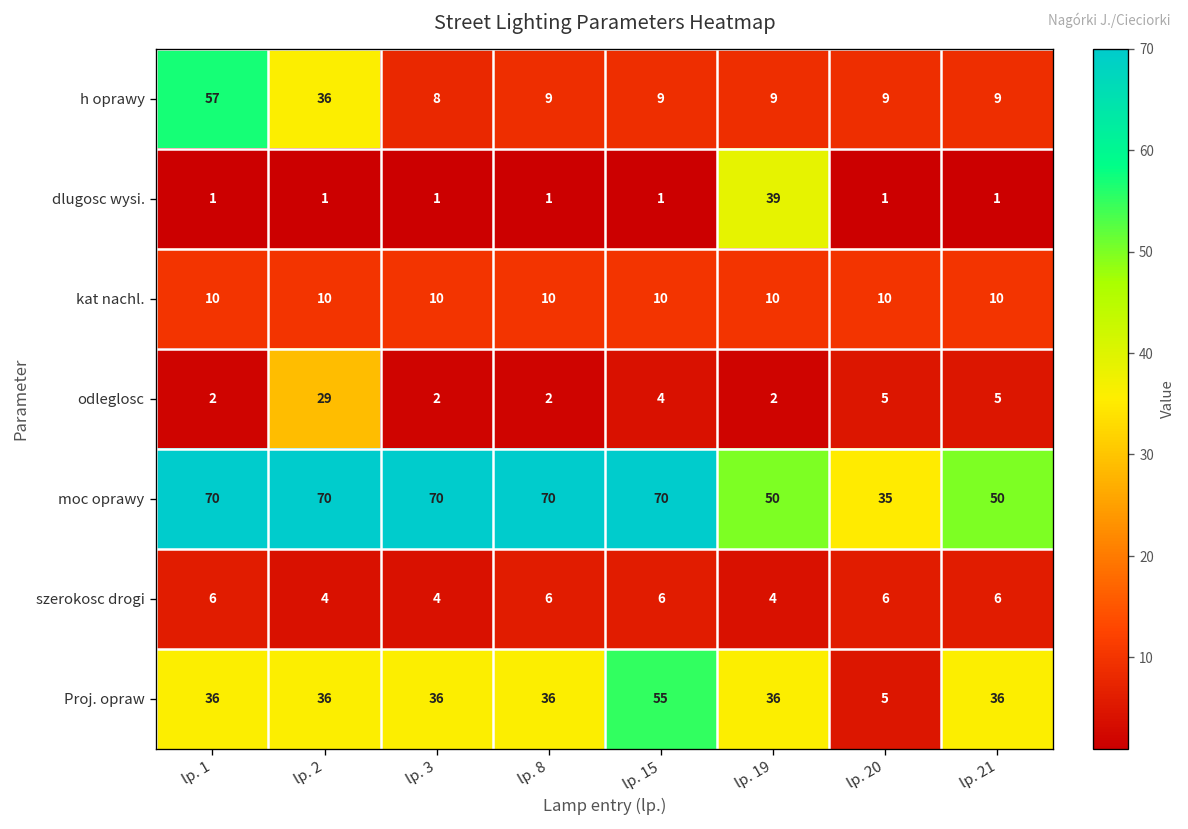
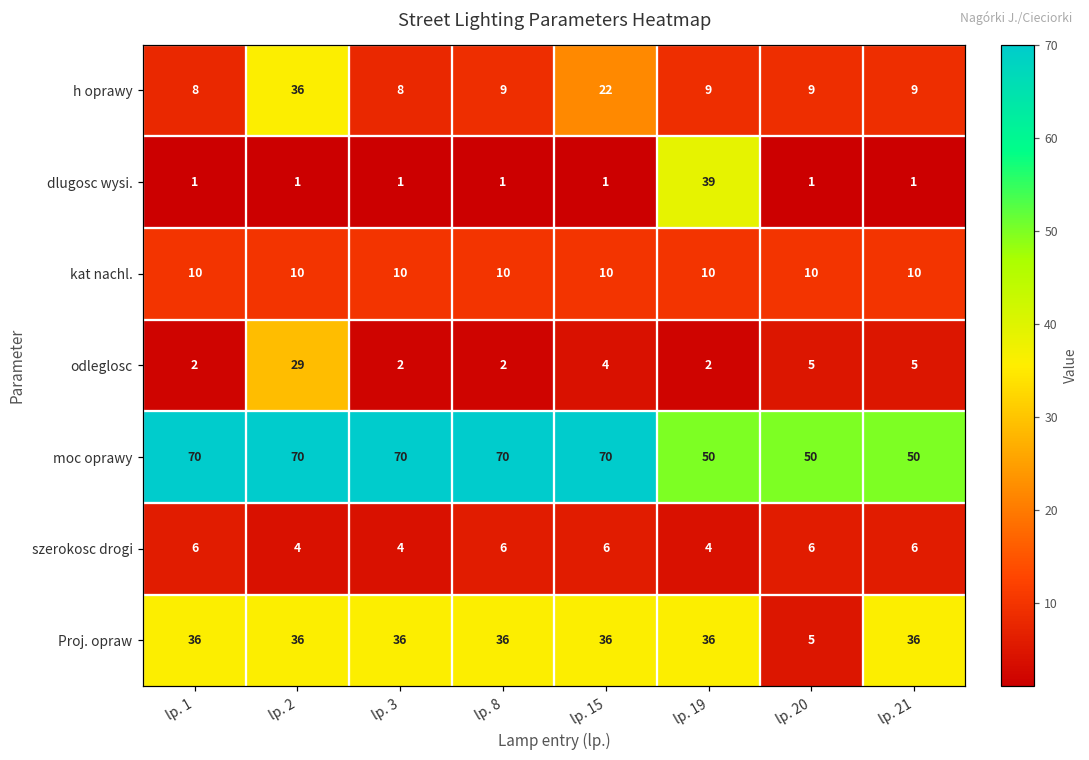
h oprawy, lp. 1: 57 -> 8
h oprawy, lp. 15: 9 -> 22
moc oprawy, lp. 20: 35 -> 50
Proj. opraw, lp. 15: 55 -> 36
